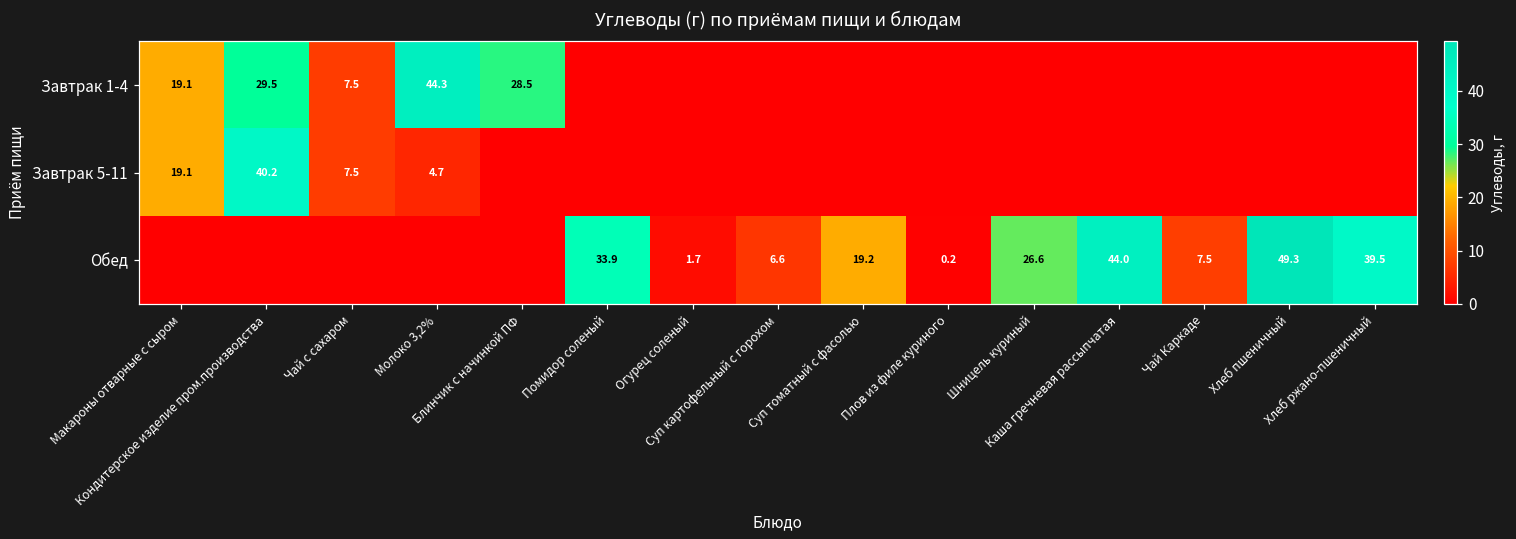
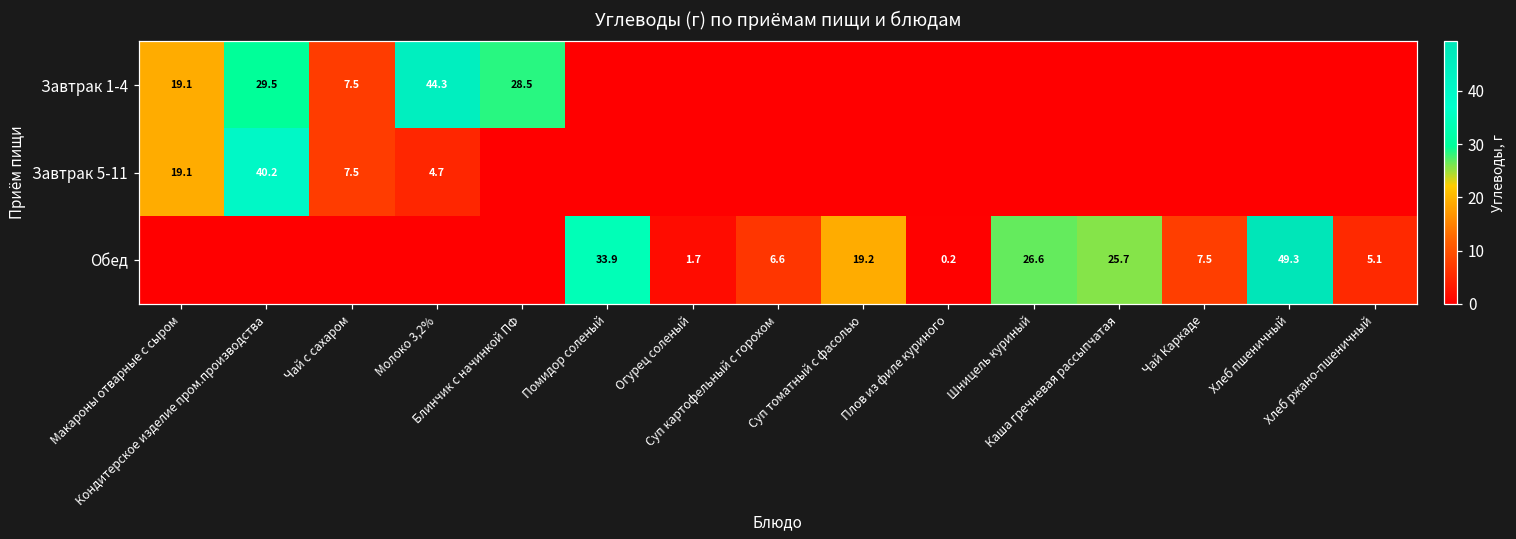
Обед, Каша гречневая рассыпчатая: 44.0 -> 25.7
Обед, Хлеб ржано-пшеничный: 39.5 -> 5.1
